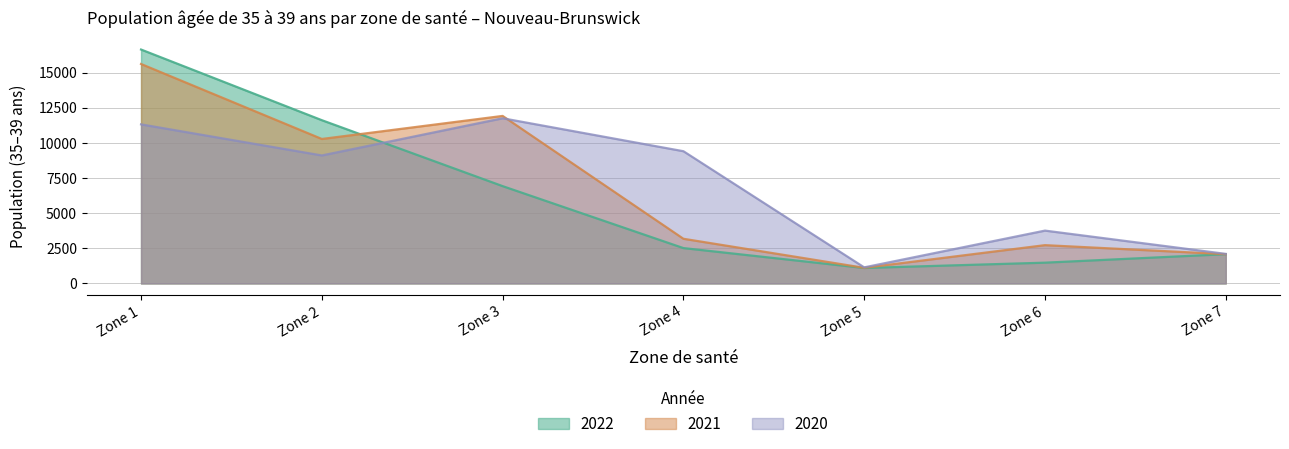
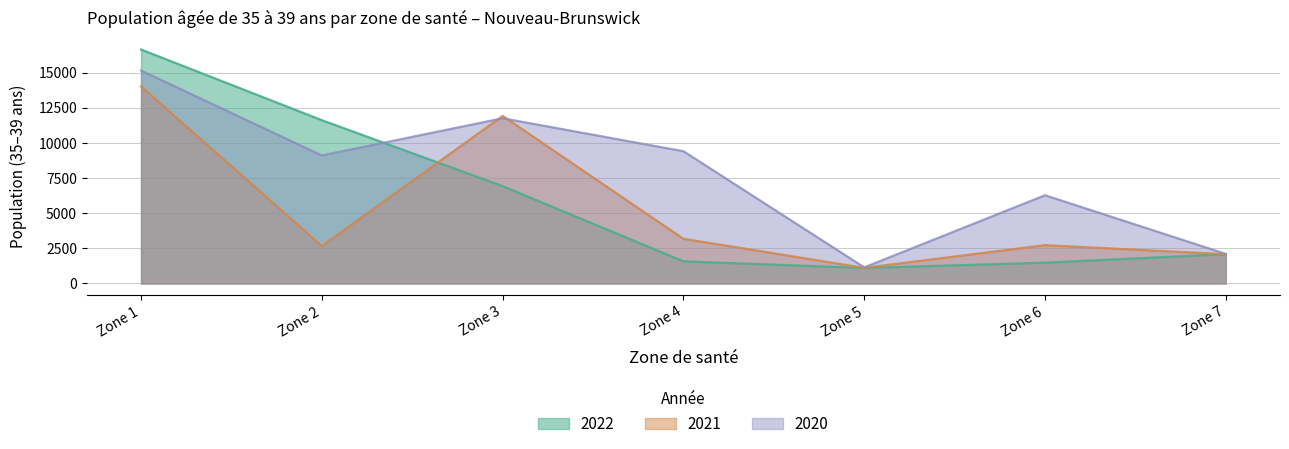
2021, Zone 1: 15600 -> 14000
2020, Zone 1: 11300 -> 15100
2021, Zone 2: 10300 -> 2700
2022, Zone 4: 2500 -> 1600
2020, Zone 6: 3800 -> 6300
